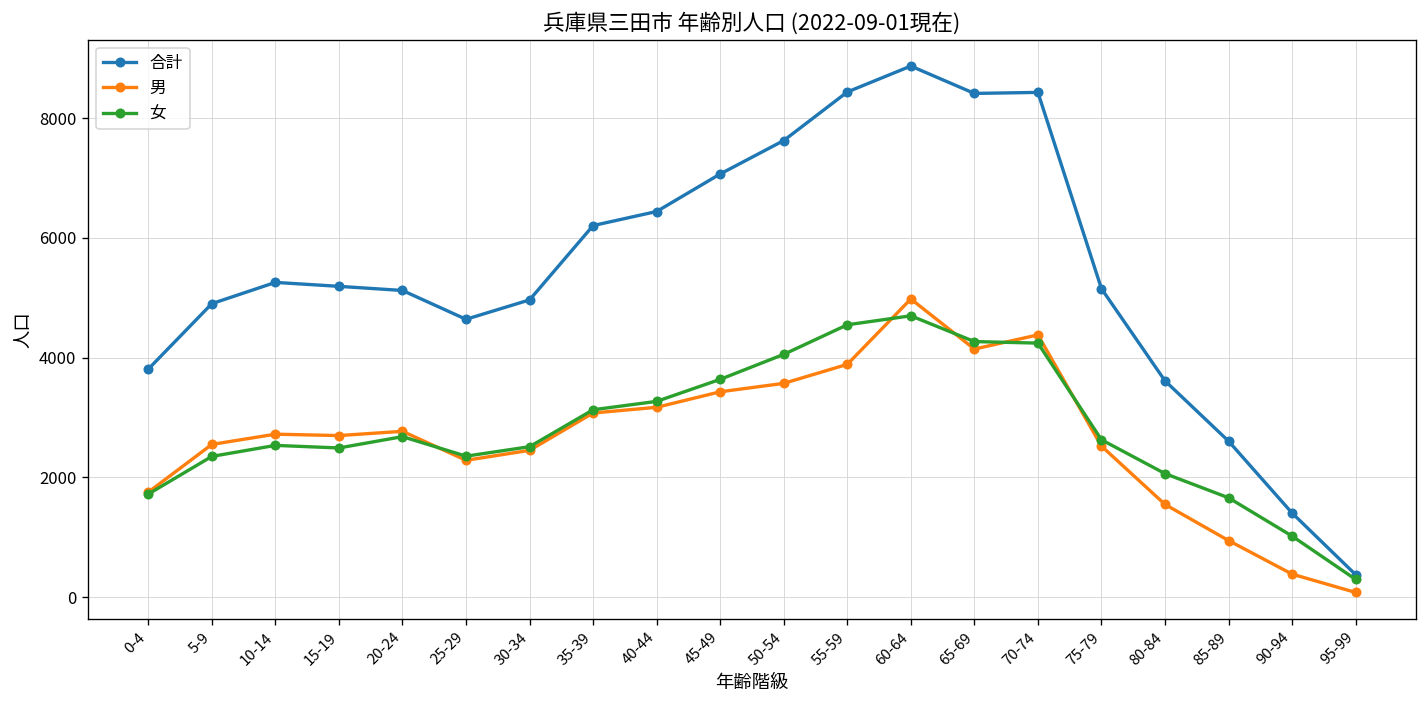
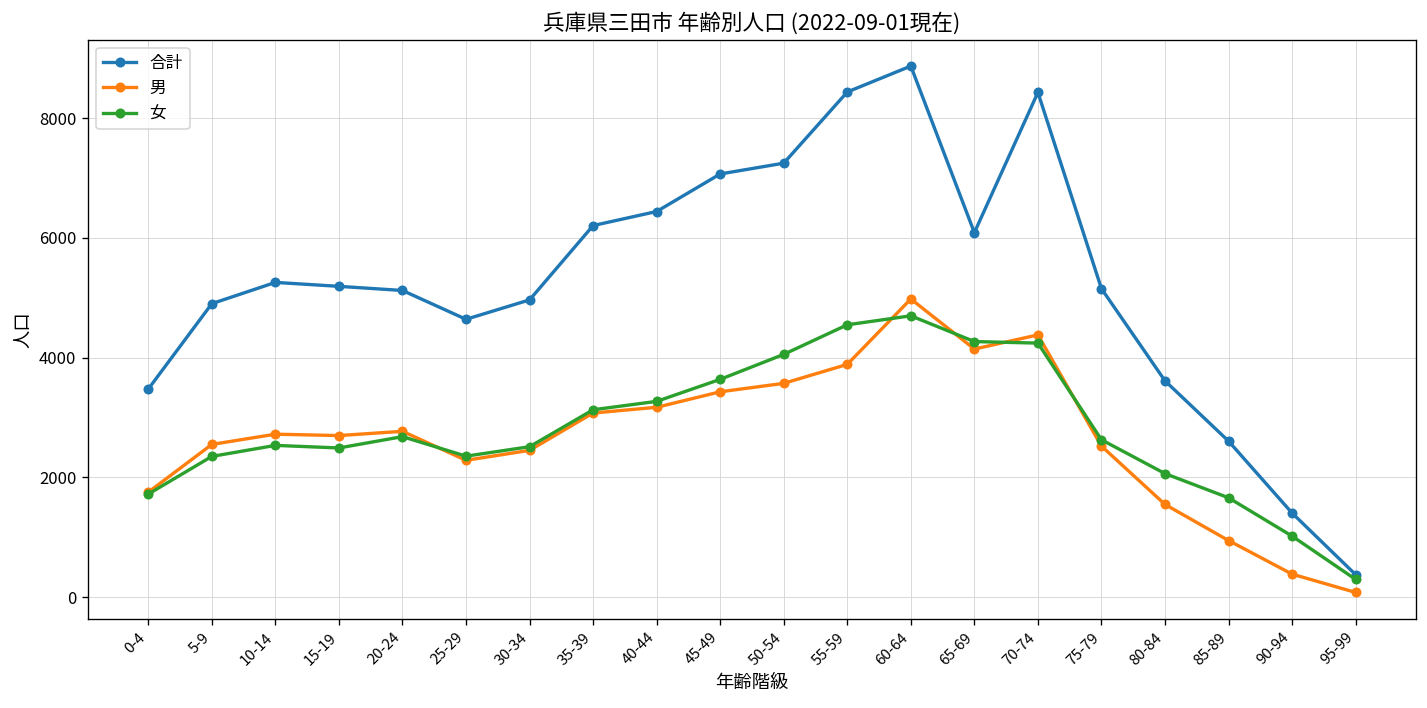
合計, 0-4: 3800 -> 3500
合計, 50-54: 7600 -> 7200
合計, 65-69: 8400 -> 6100
